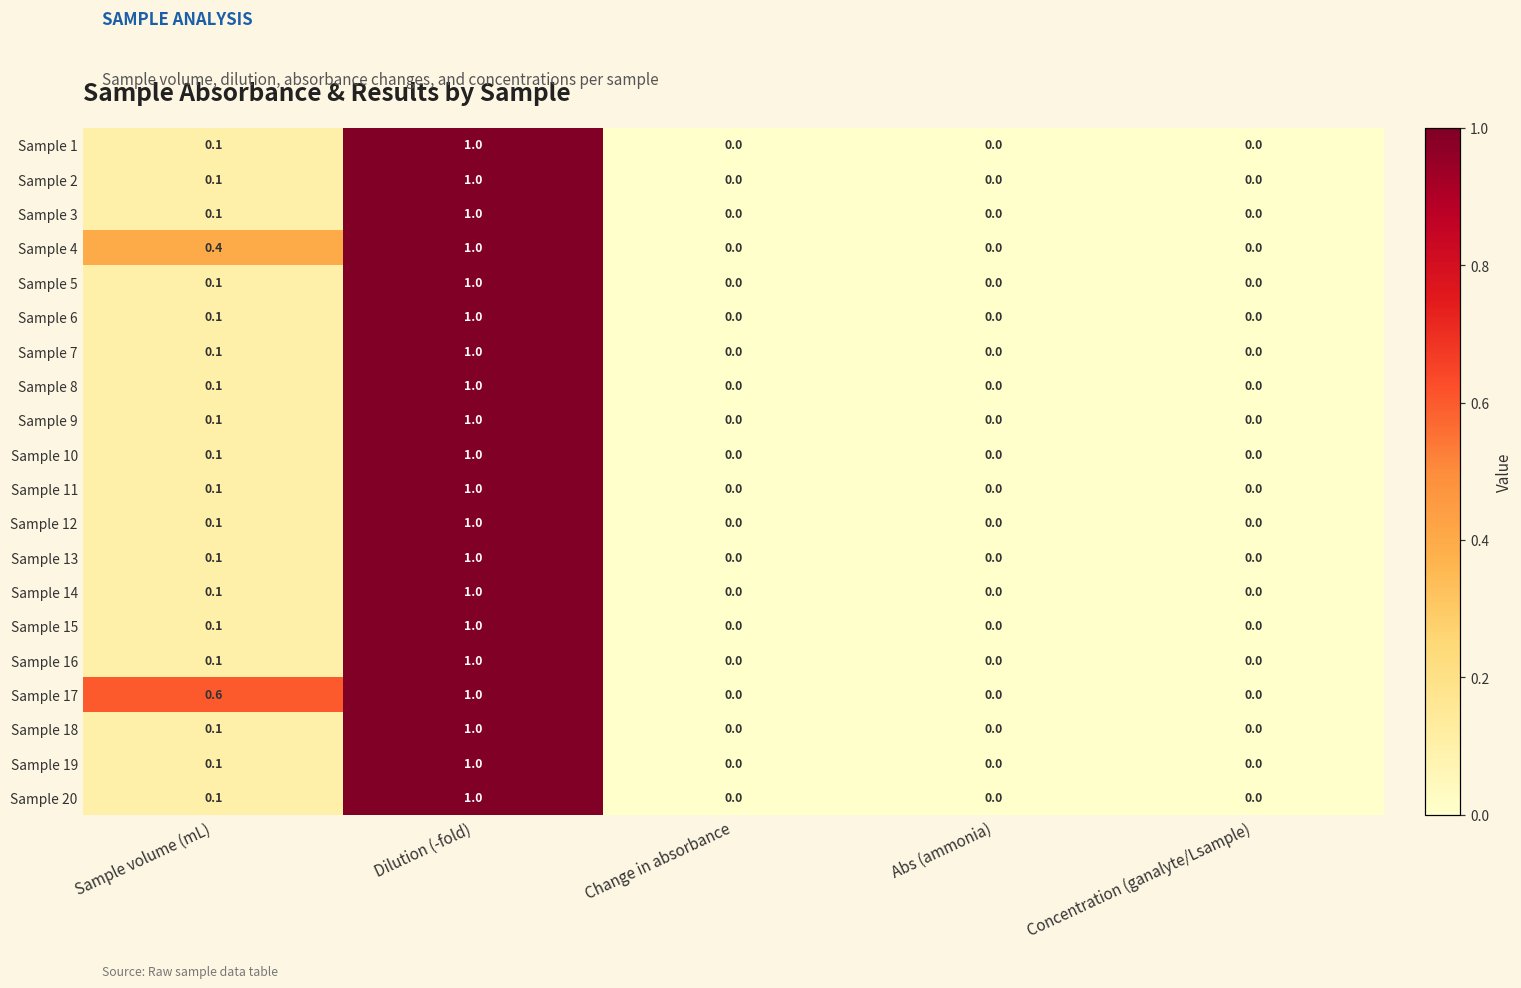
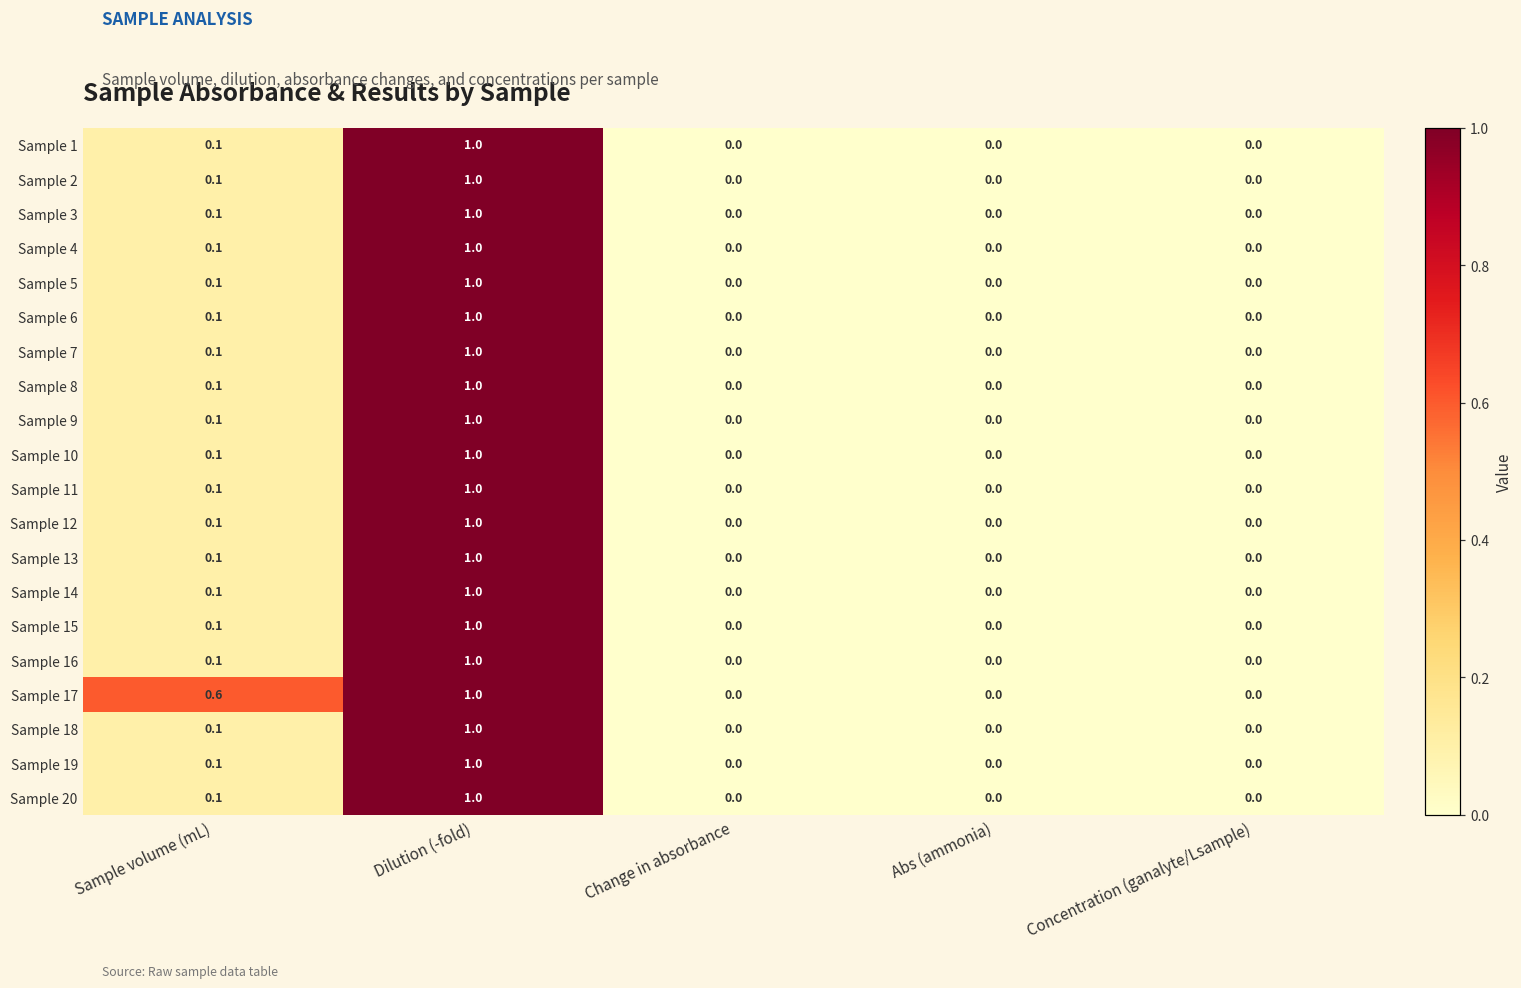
Sample 4, Sample volume (mL): 0.4 -> 0.1
